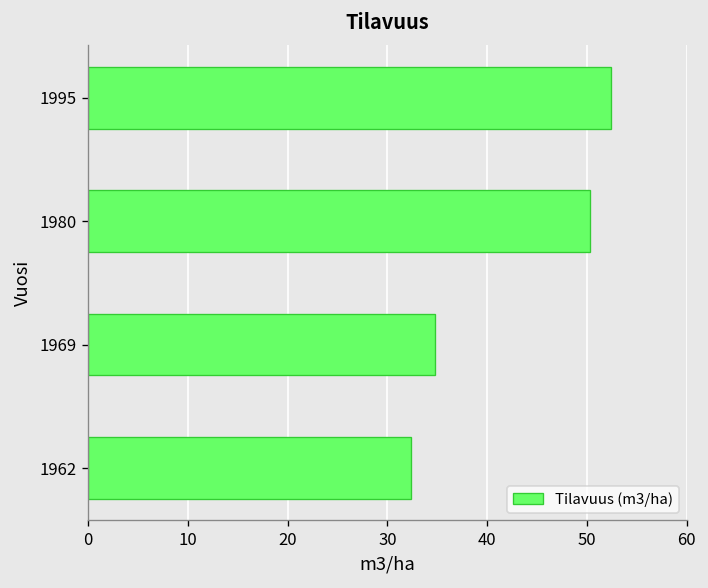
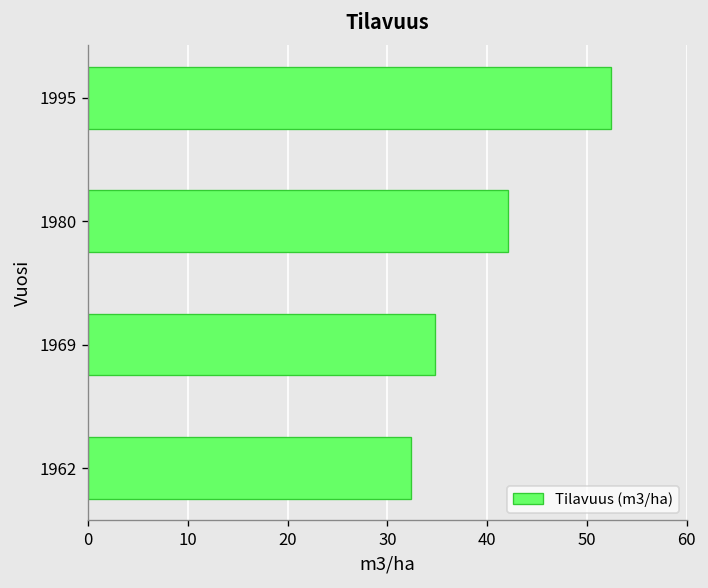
1980: 50 -> 42
